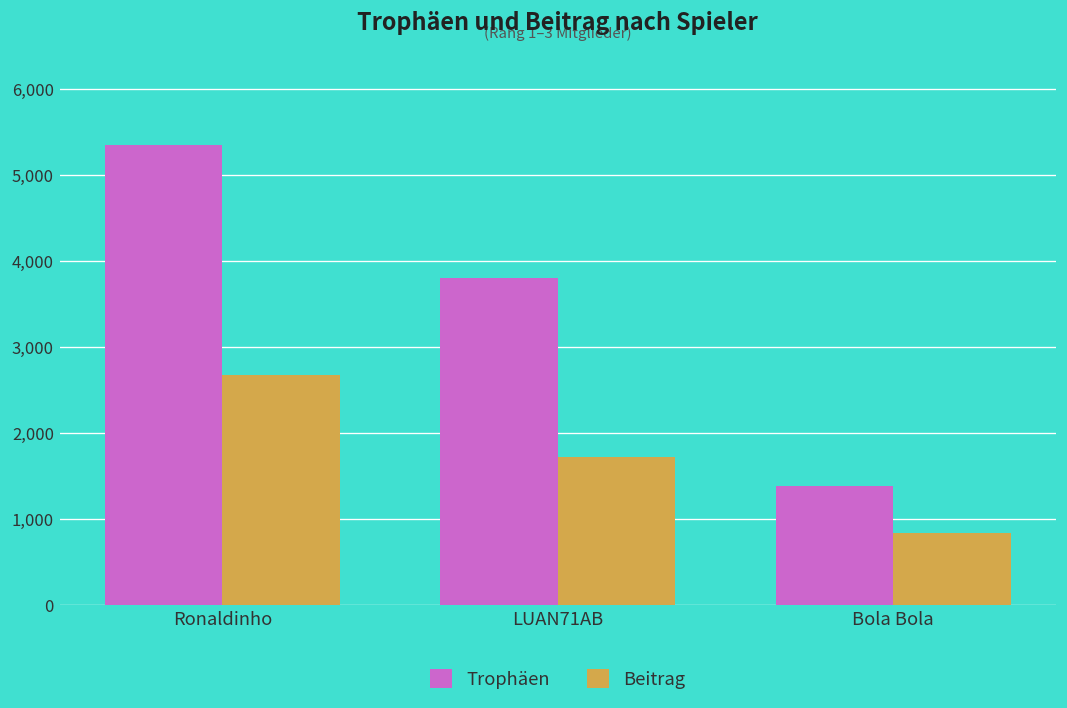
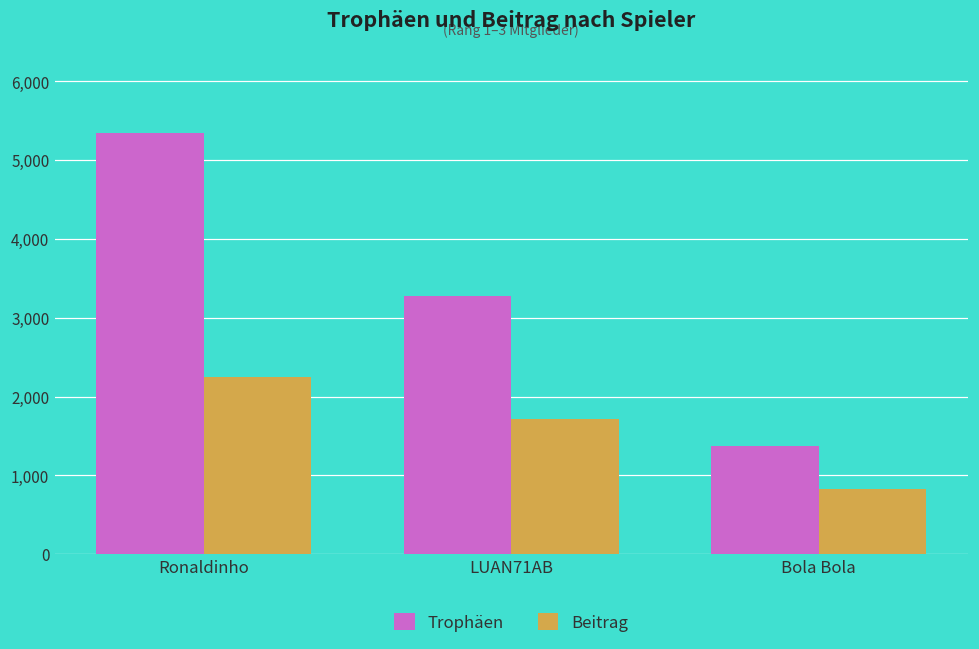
Beitrag, Ronaldinho: 2,700 -> 2,200
Trophäen, LUAN71AB: 3,800 -> 3,300
